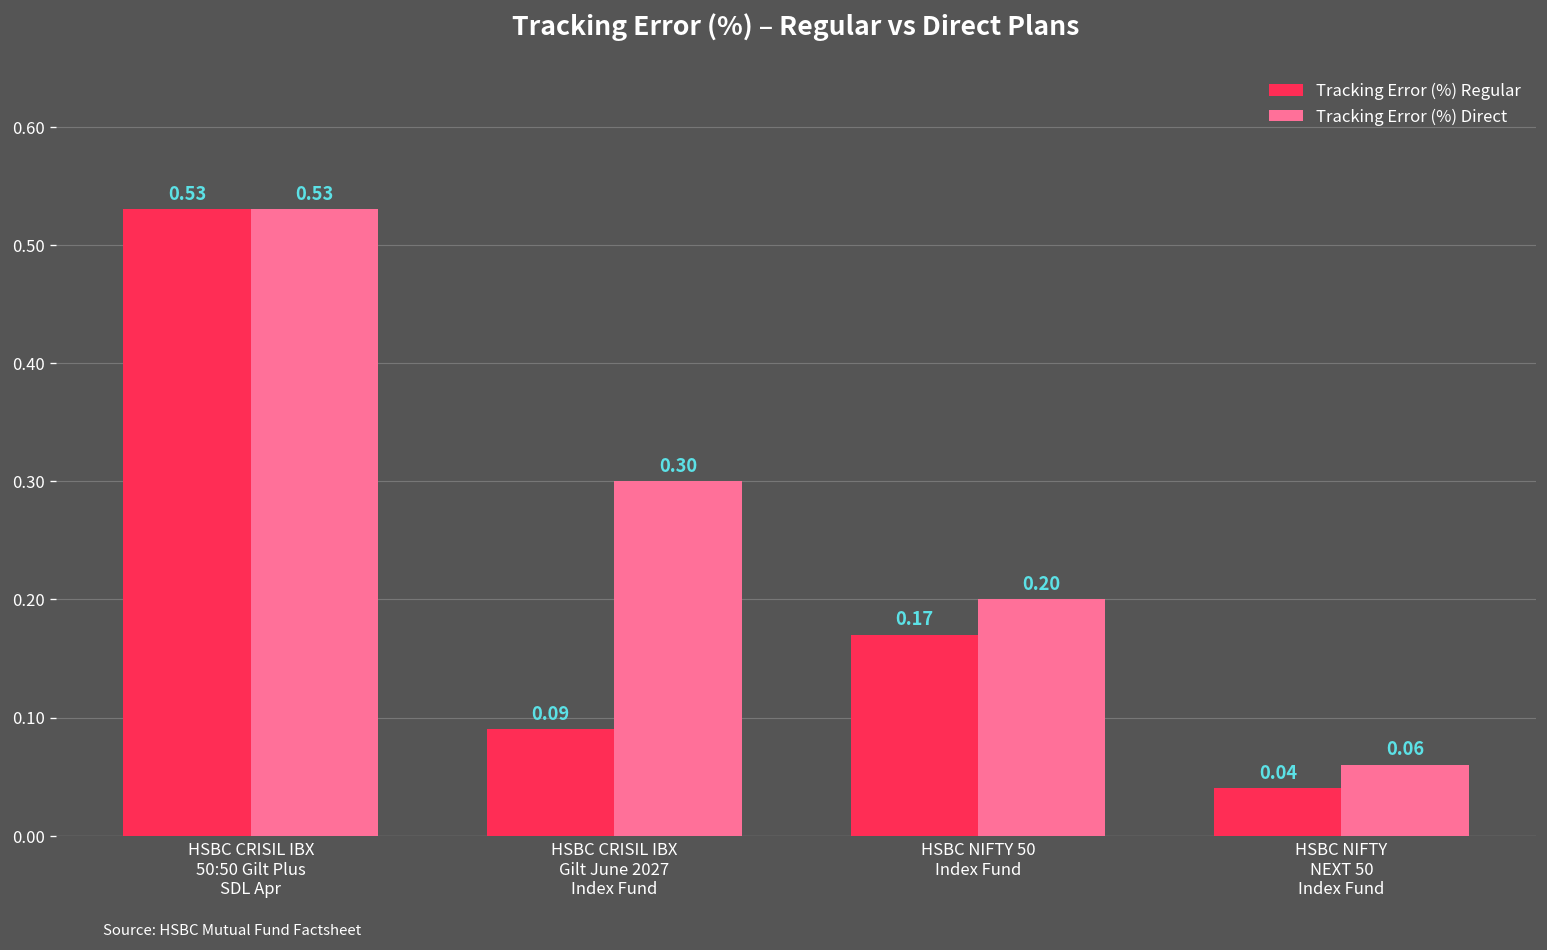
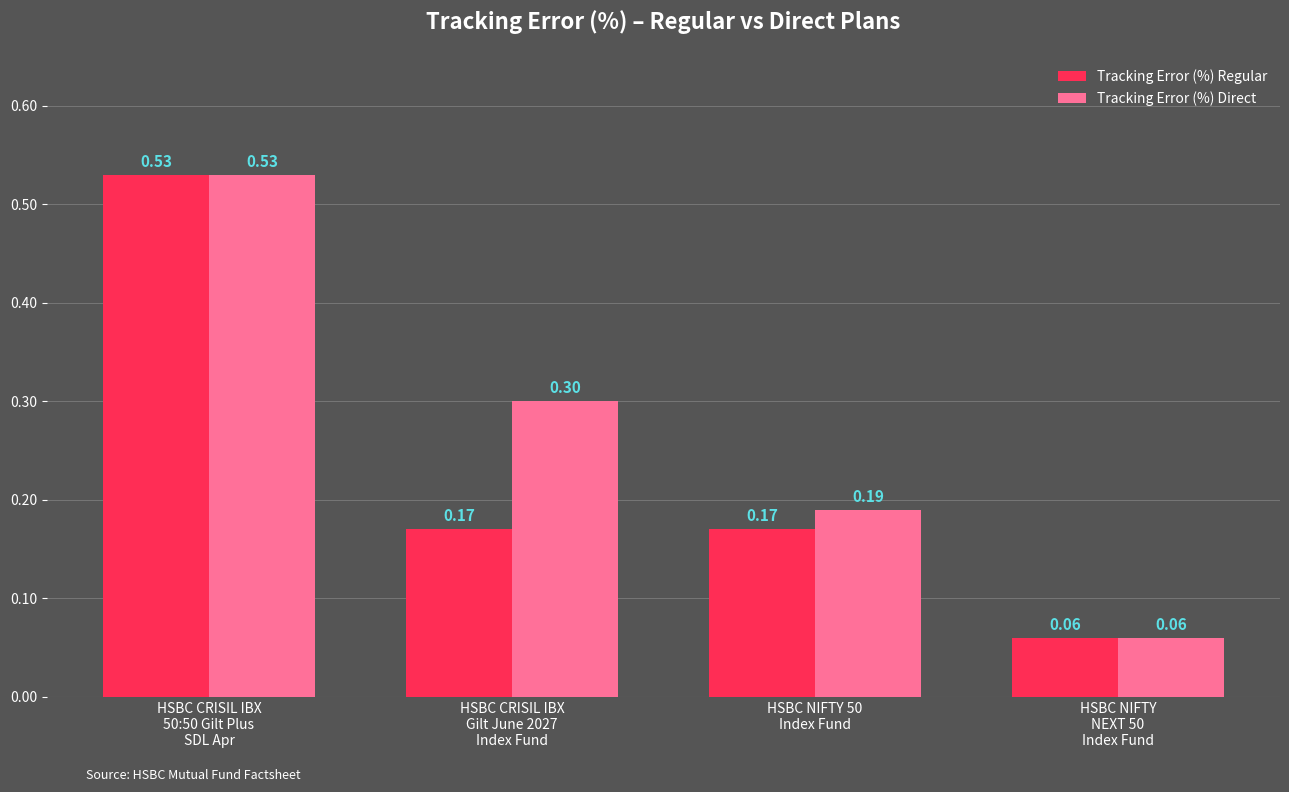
Tracking Error (%) Regular, HSBC CRISIL IBX Gilt June 2027 Index Fund: 0.09 -> 0.17
Tracking Error (%) Direct, HSBC NIFTY 50 Index Fund: 0.20 -> 0.19
Tracking Error (%) Regular, HSBC NIFTY NEXT 50 Index Fund: 0.04 -> 0.06
